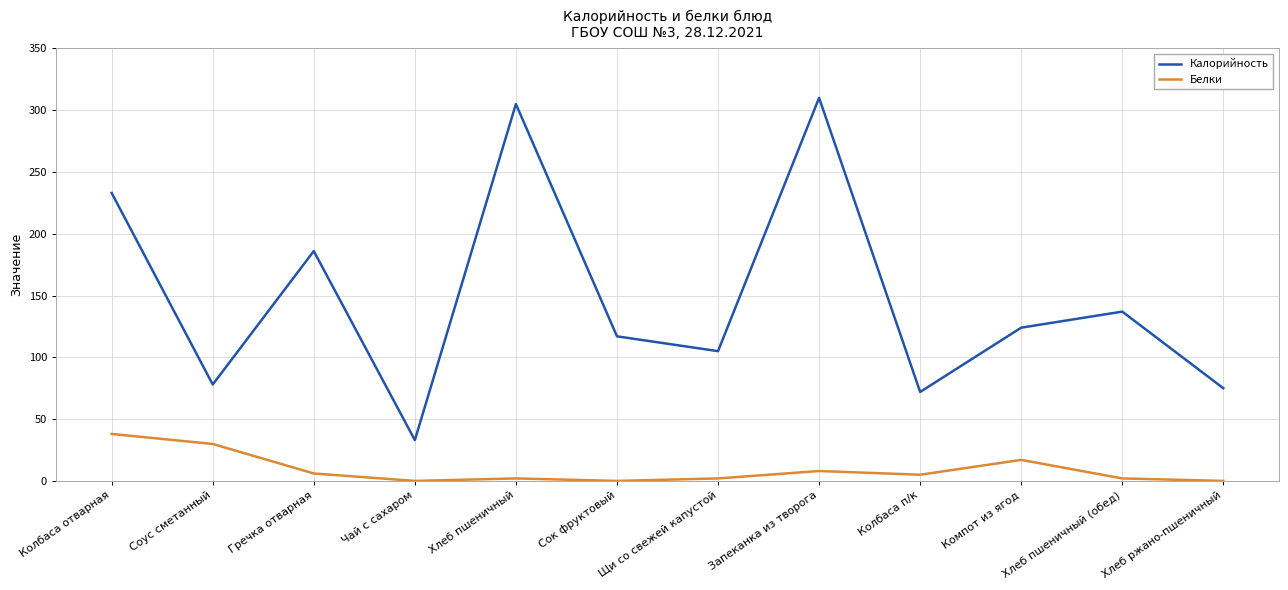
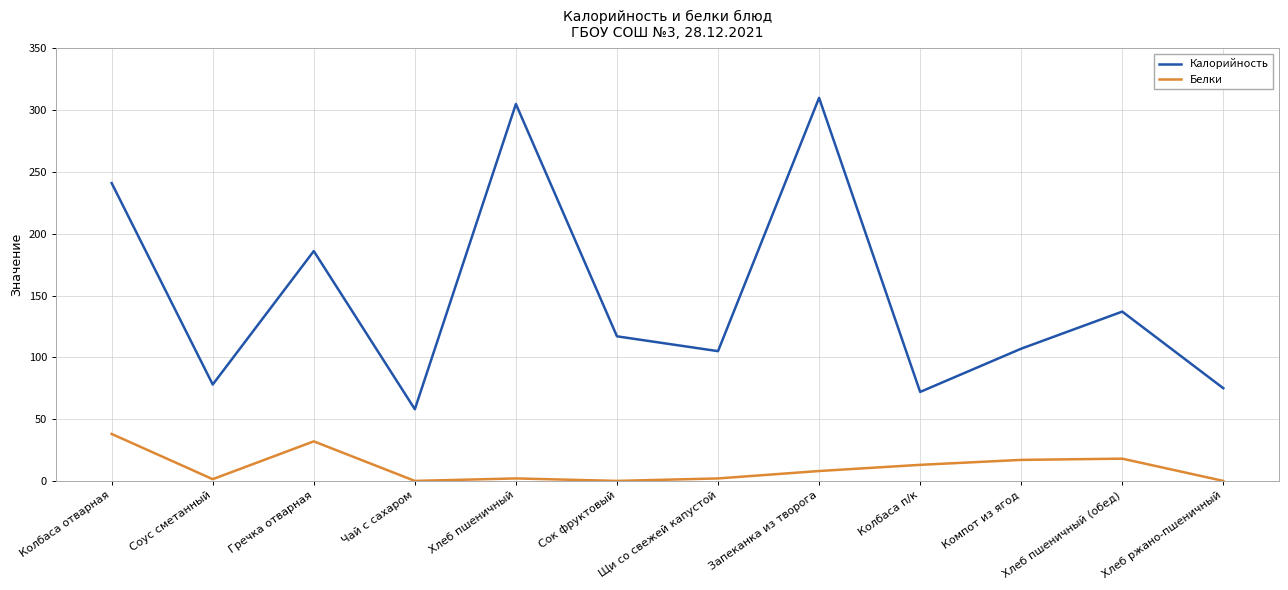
Калорийность, Колбаса отварная: 233 -> 241
Белки, Соус сметанный: 30 -> 1
Белки, Гречка отварная: 6 -> 32
Калорийность, Чай с сахаром: 33 -> 58
Белки, Колбаса п/к: 5 -> 13
Калорийность, Компот из ягод: 124 -> 107
Белки, Хлеб пшеничный (обед): 2 -> 18
